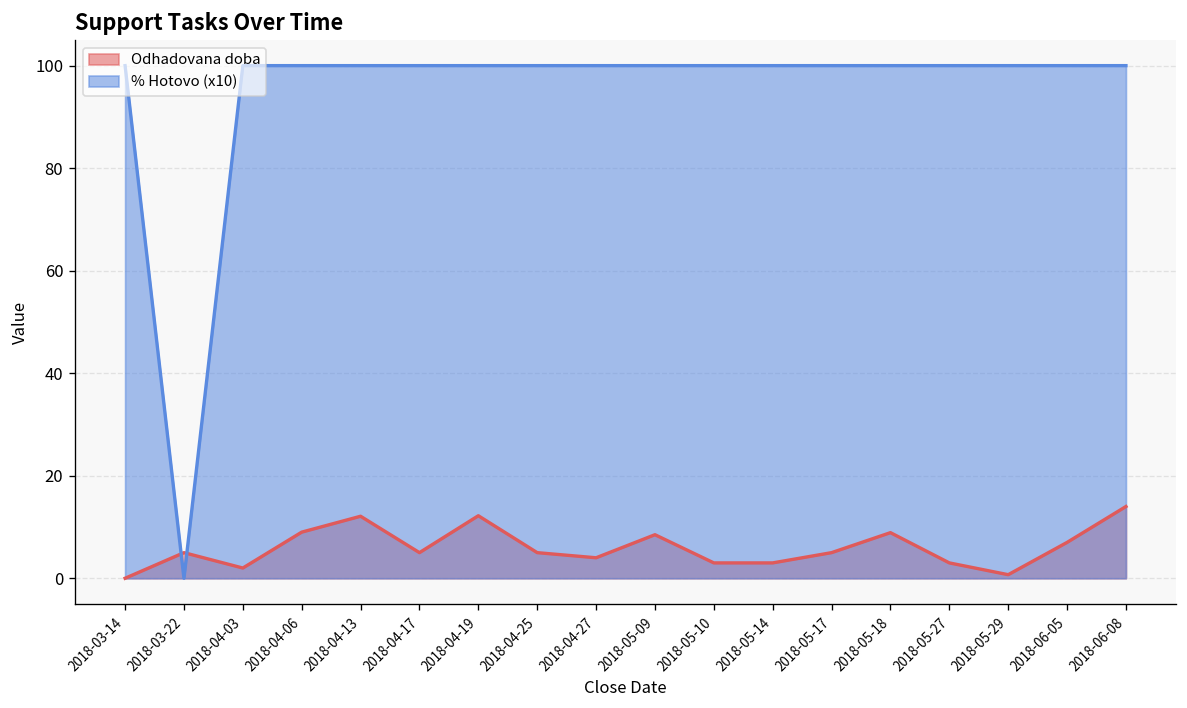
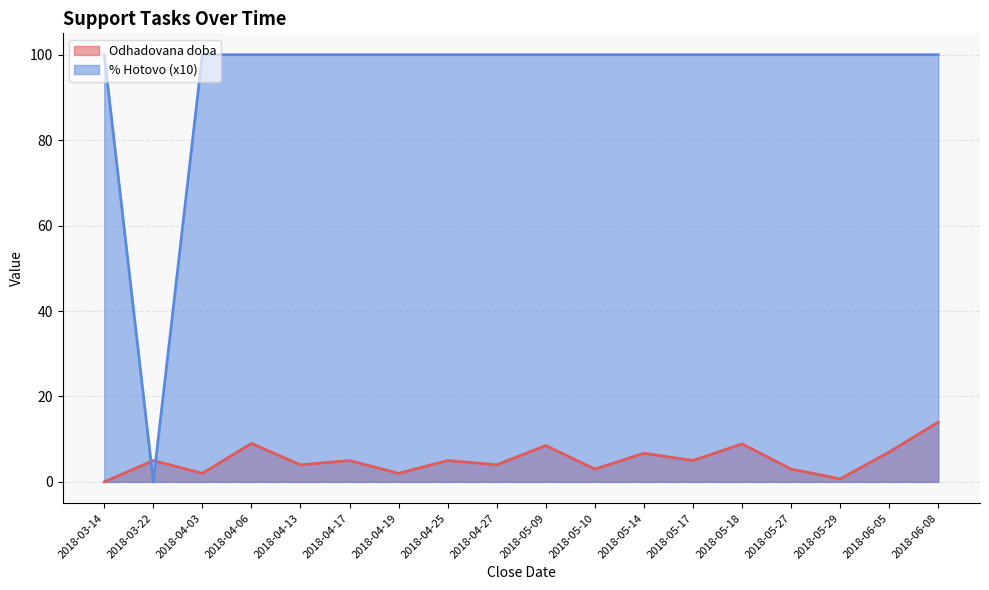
Odhadovana doba, 2018-04-13: 12 -> 4
Odhadovana doba, 2018-04-19: 12 -> 2
Odhadovana doba, 2018-05-14: 3 -> 7
